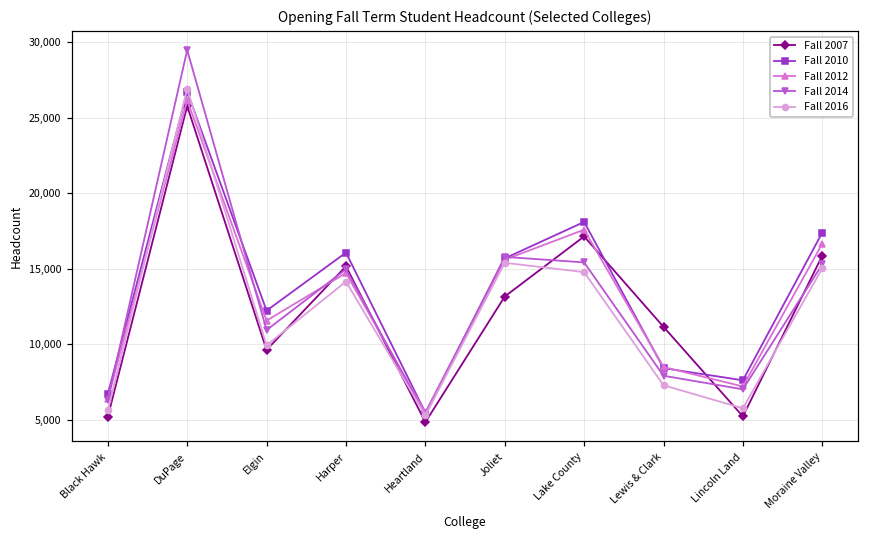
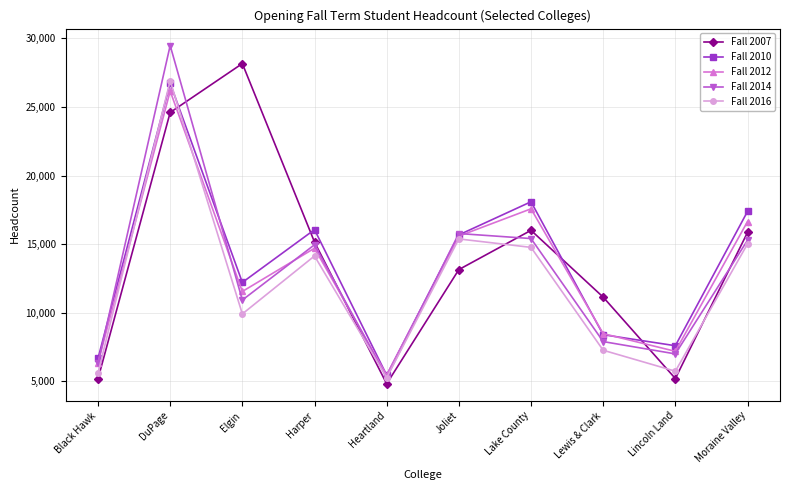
Fall 2007, DuPage: 25,800 -> 24,600
Fall 2007, Elgin: 9,600 -> 28,200
Fall 2007, Lake County: 17,100 -> 16,000
